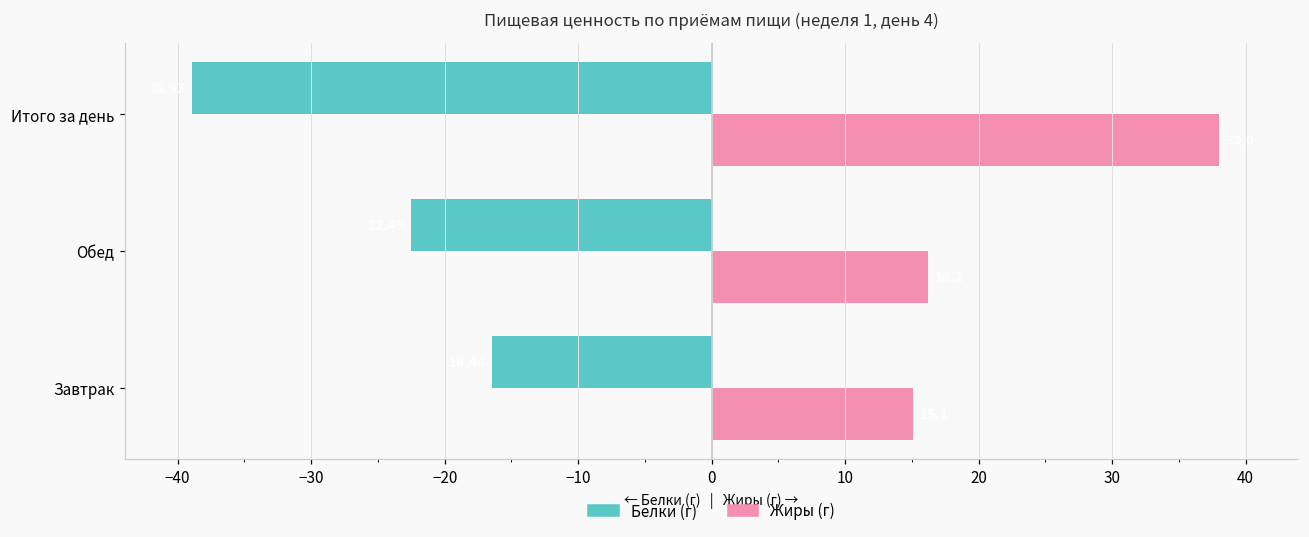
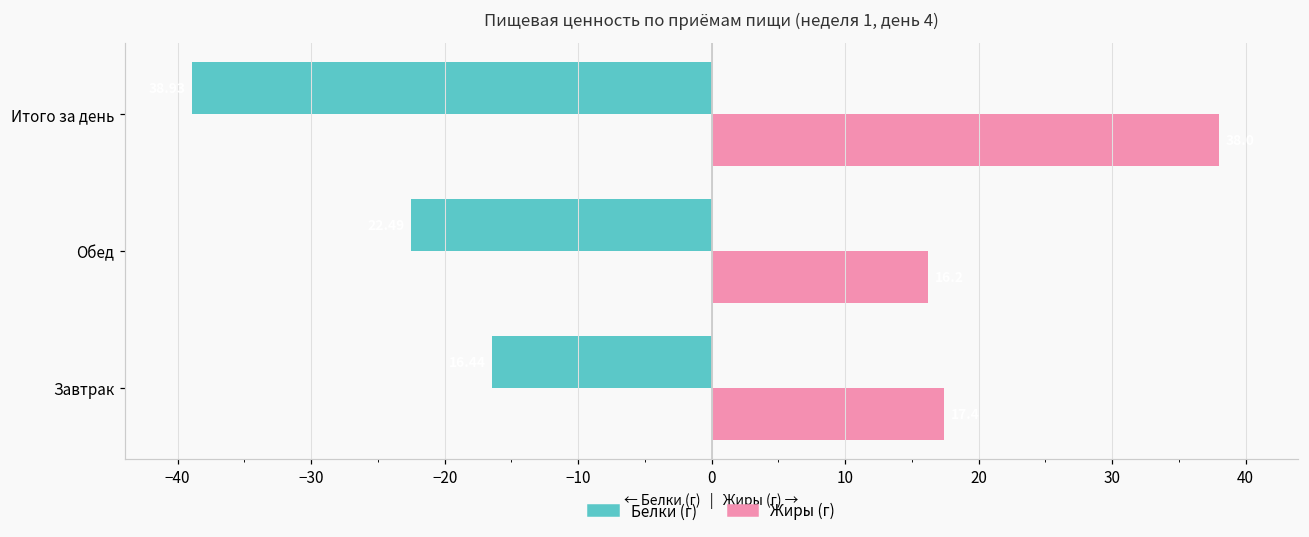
Жиры (г), Завтрак: 15.1 -> 17.4
